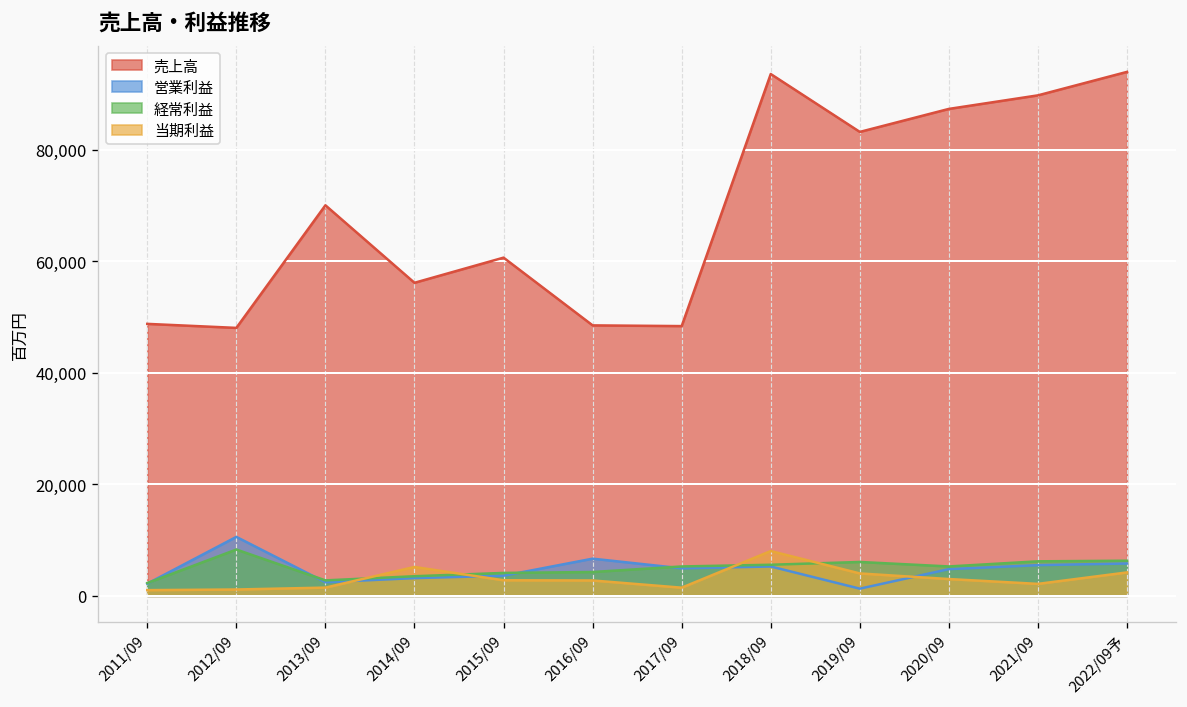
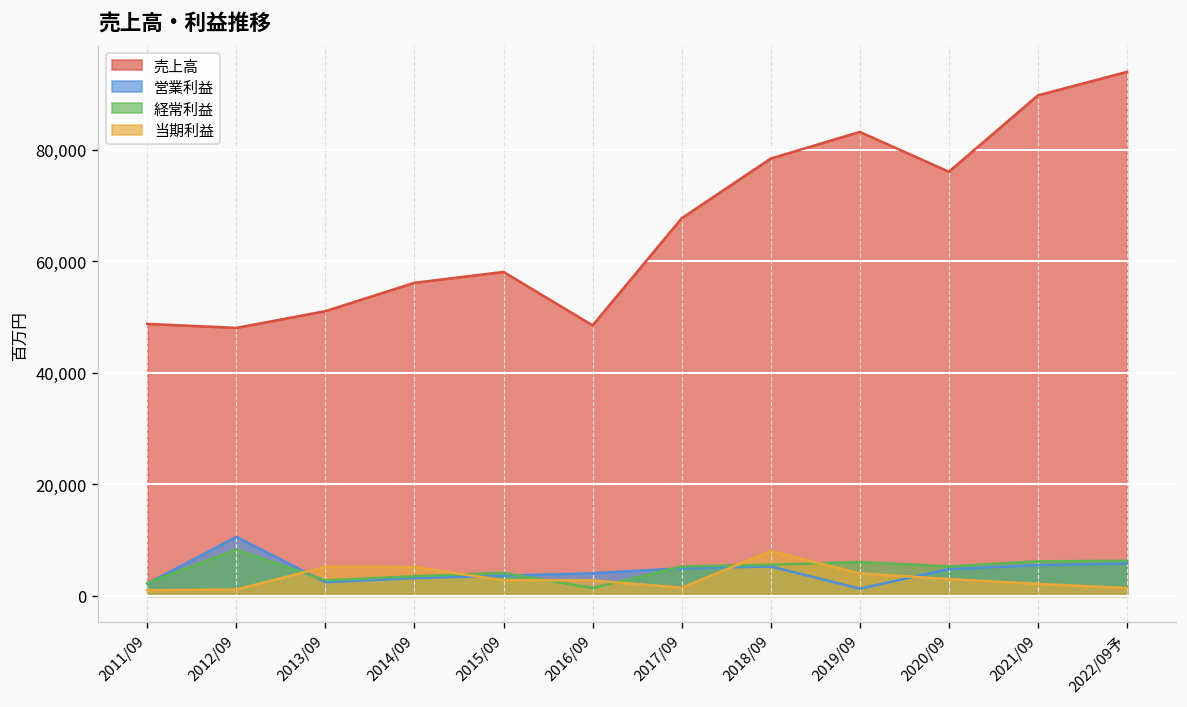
売上高, 2013/09: 70,000 -> 51,000
当期利益, 2013/09: 1,000 -> 5,000
売上高, 2015/09: 61,000 -> 58,000
営業利益, 2016/09: 7,000 -> 4,000
経常利益, 2016/09: 4,000 -> 1,000
売上高, 2017/09: 48,000 -> 68,000
売上高, 2018/09: 94,000 -> 78,000
売上高, 2020/09: 87,000 -> 76,000
当期利益, 2022/09予: 4,000 -> 1,000
